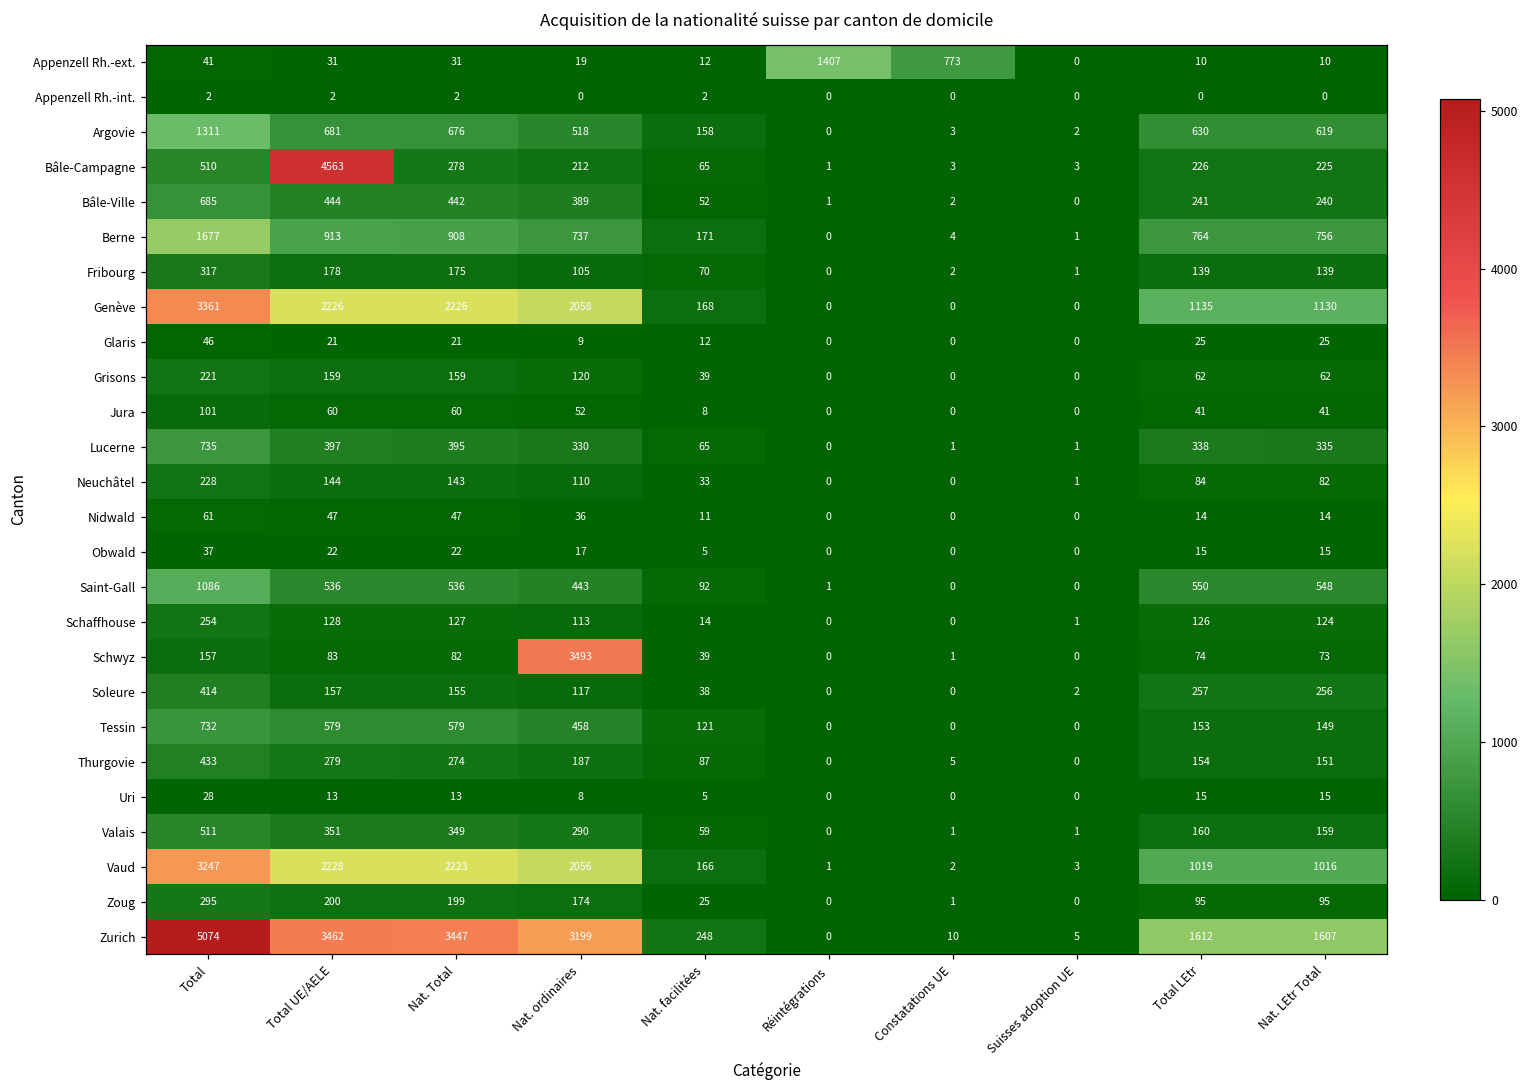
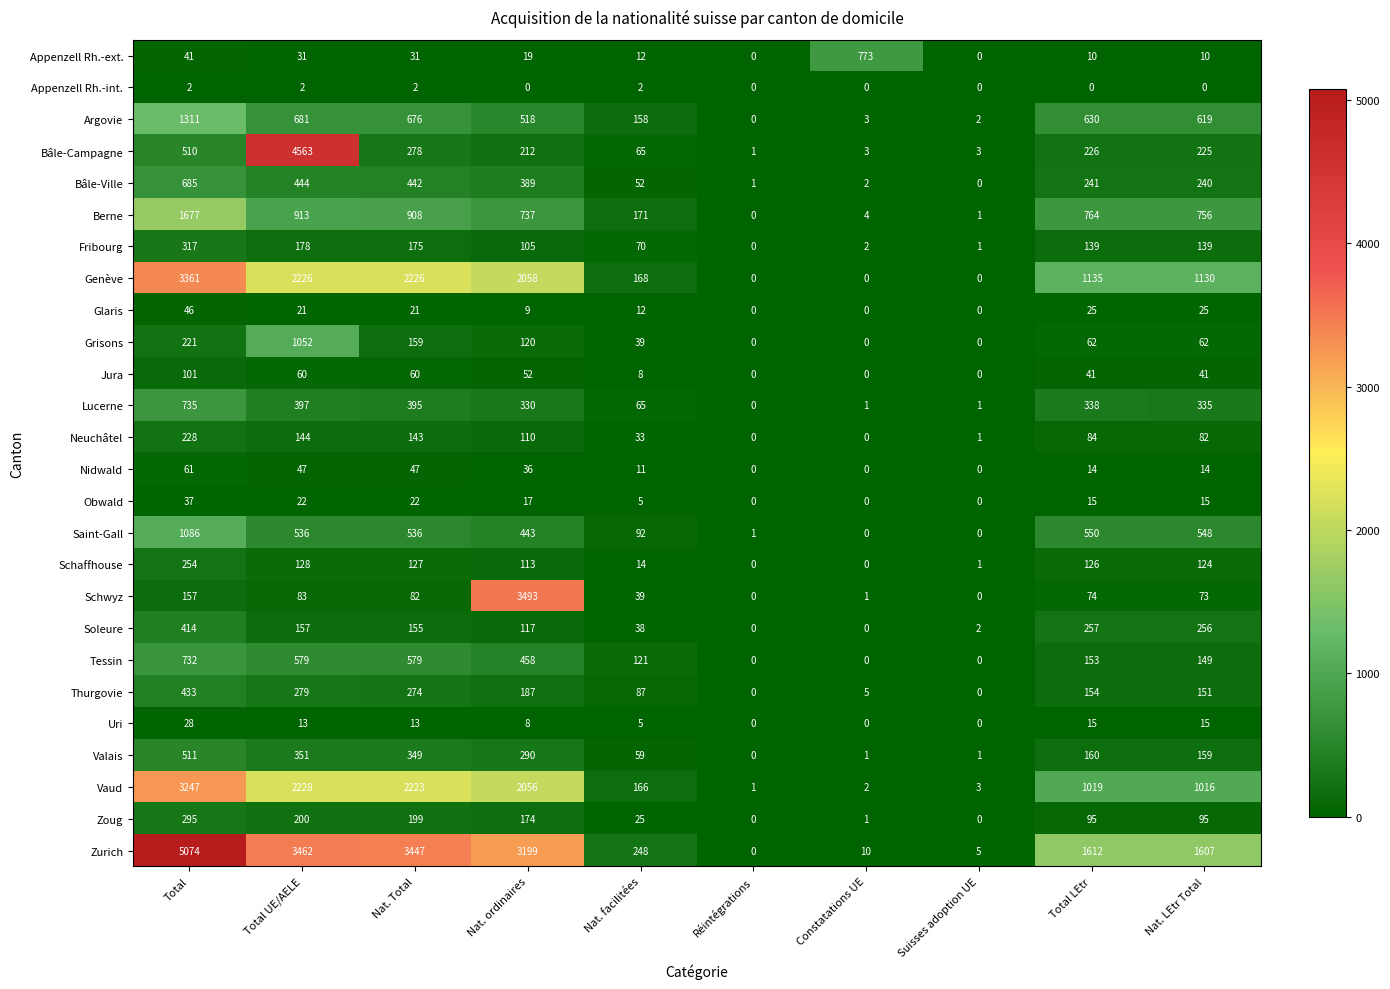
Appenzell Rh.-ext., Réintégrations: 1407 -> 0
Grisons, Total UE/AELE: 159 -> 1052
